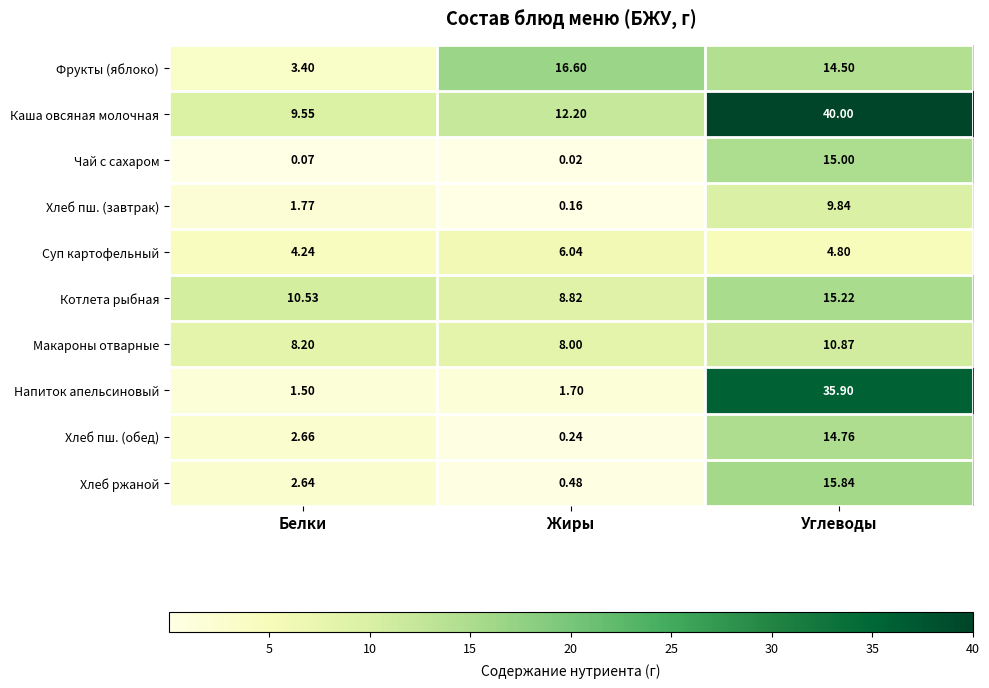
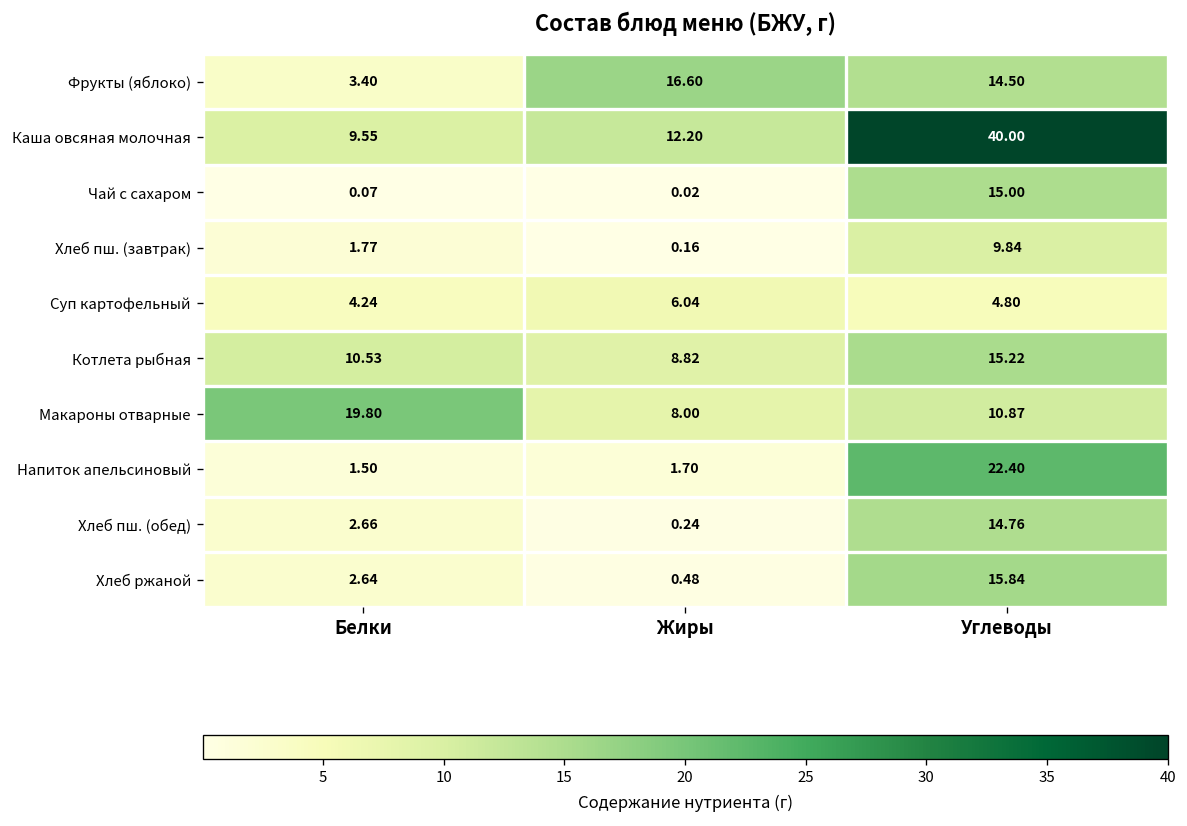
Макароны отварные, Белки: 8.20 -> 19.80
Напиток апельсиновый, Углеводы: 35.90 -> 22.40
